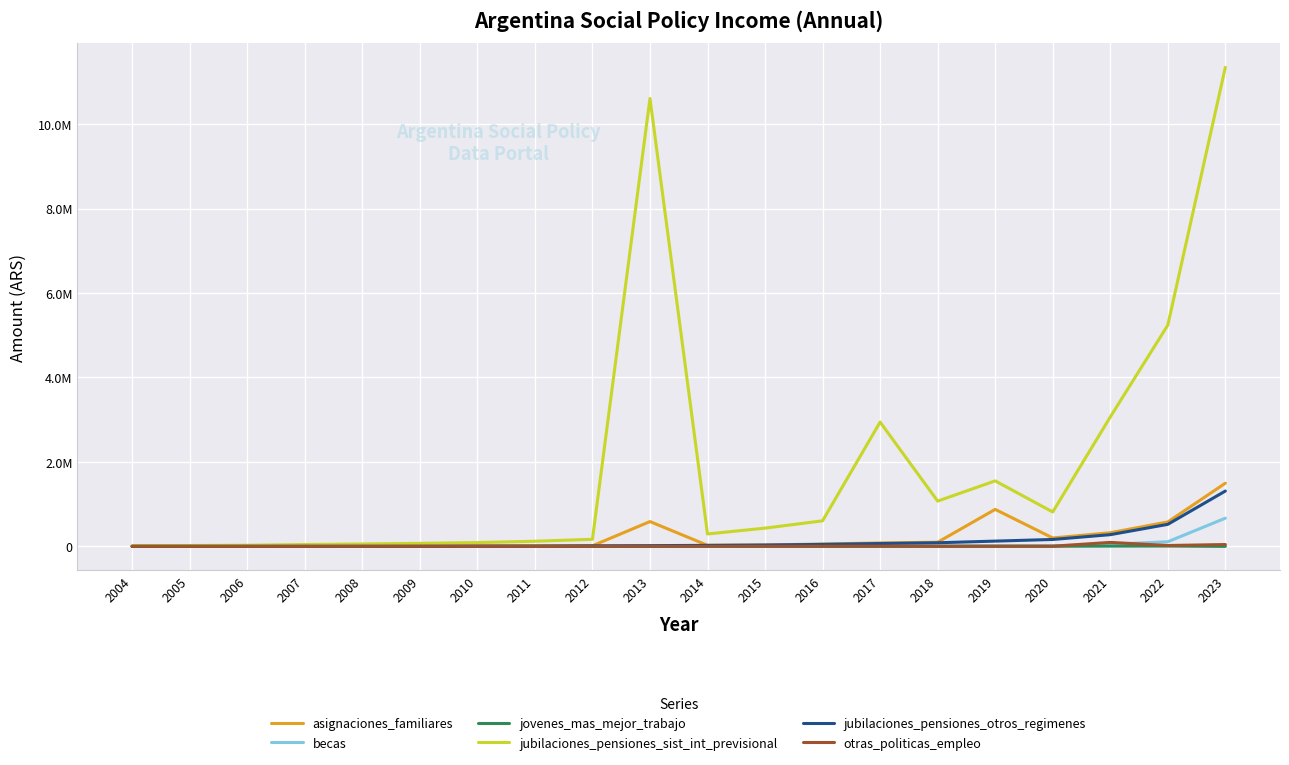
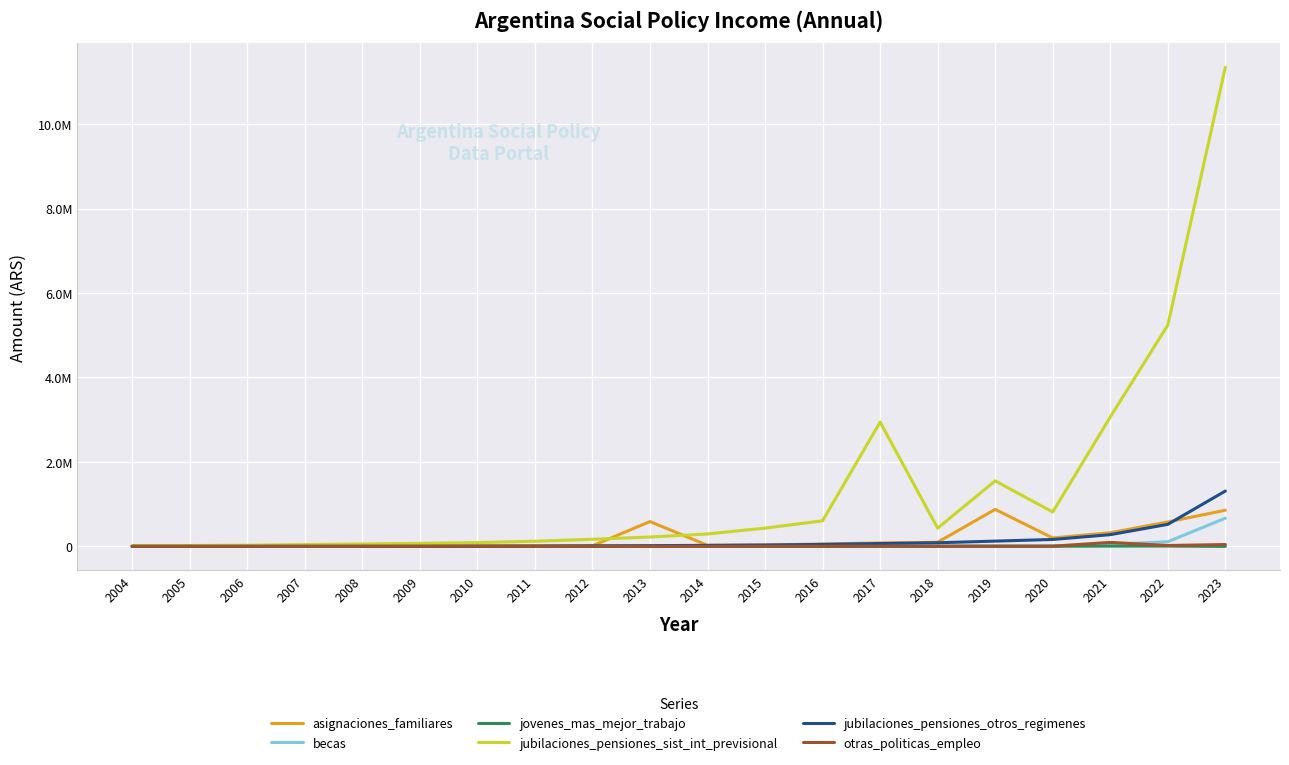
jubilaciones_pensiones_sist_int_previsional, 2013: 10600000 -> 200000
jubilaciones_pensiones_sist_int_previsional, 2018: 1100000 -> 400000
asignaciones_familiares, 2023: 1500000 -> 900000
